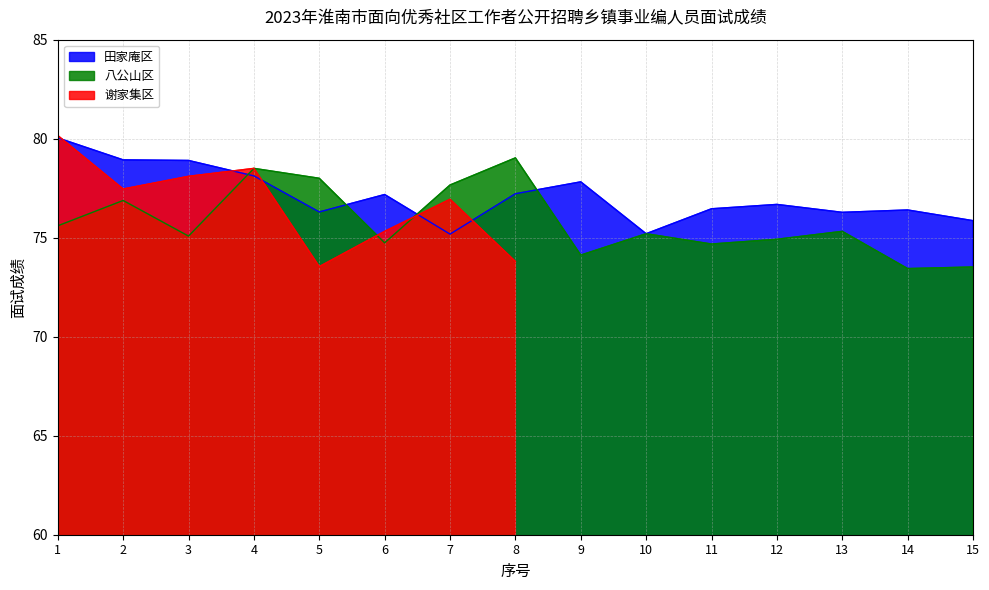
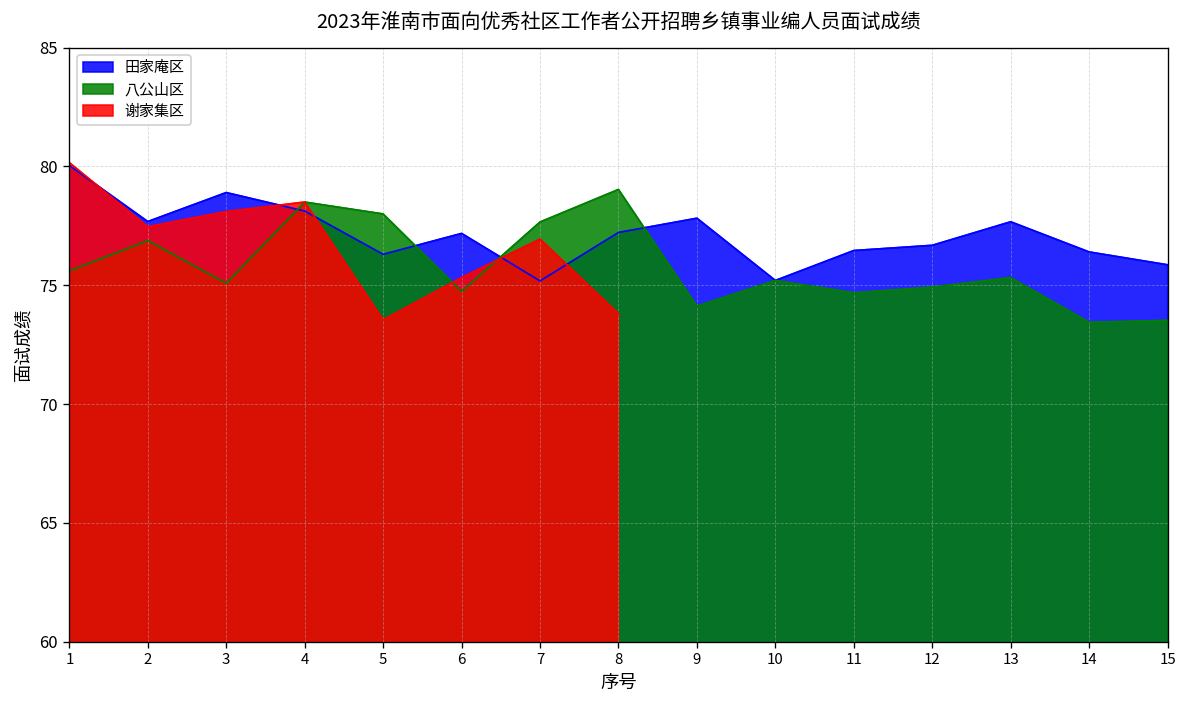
田家庵区, 2: 78.9 -> 77.7
田家庵区, 13: 76.3 -> 77.7
